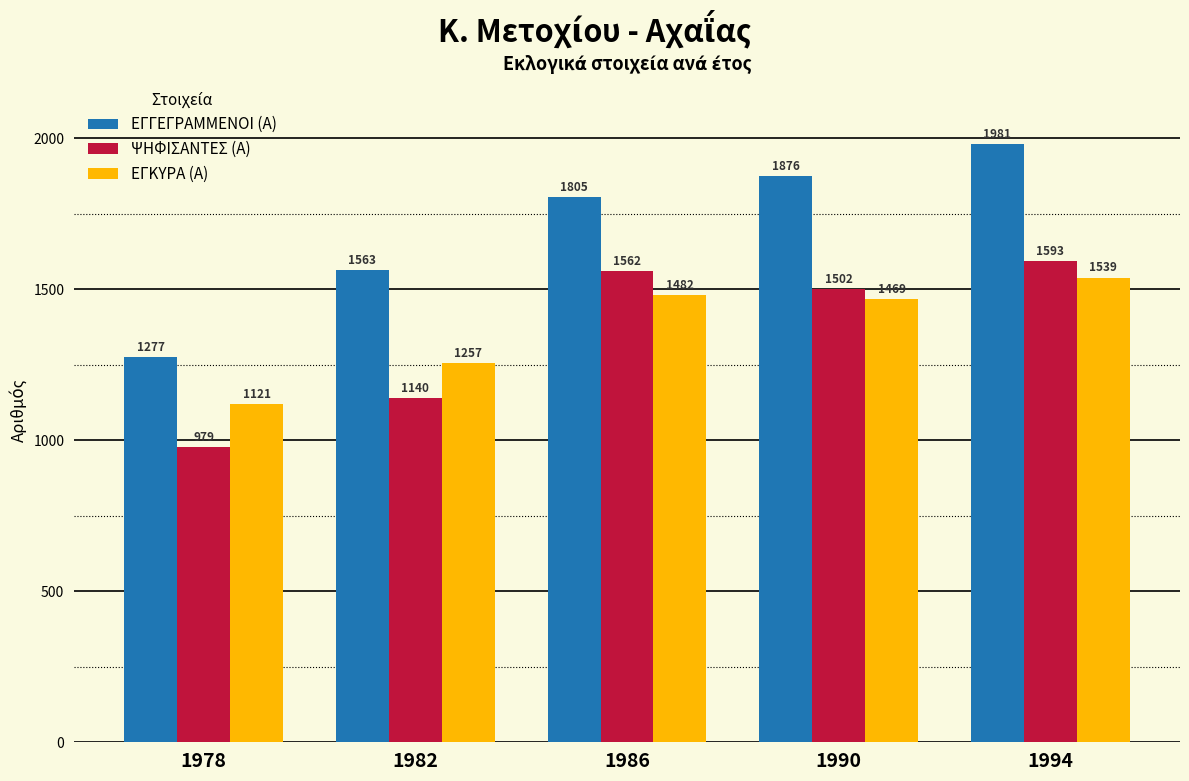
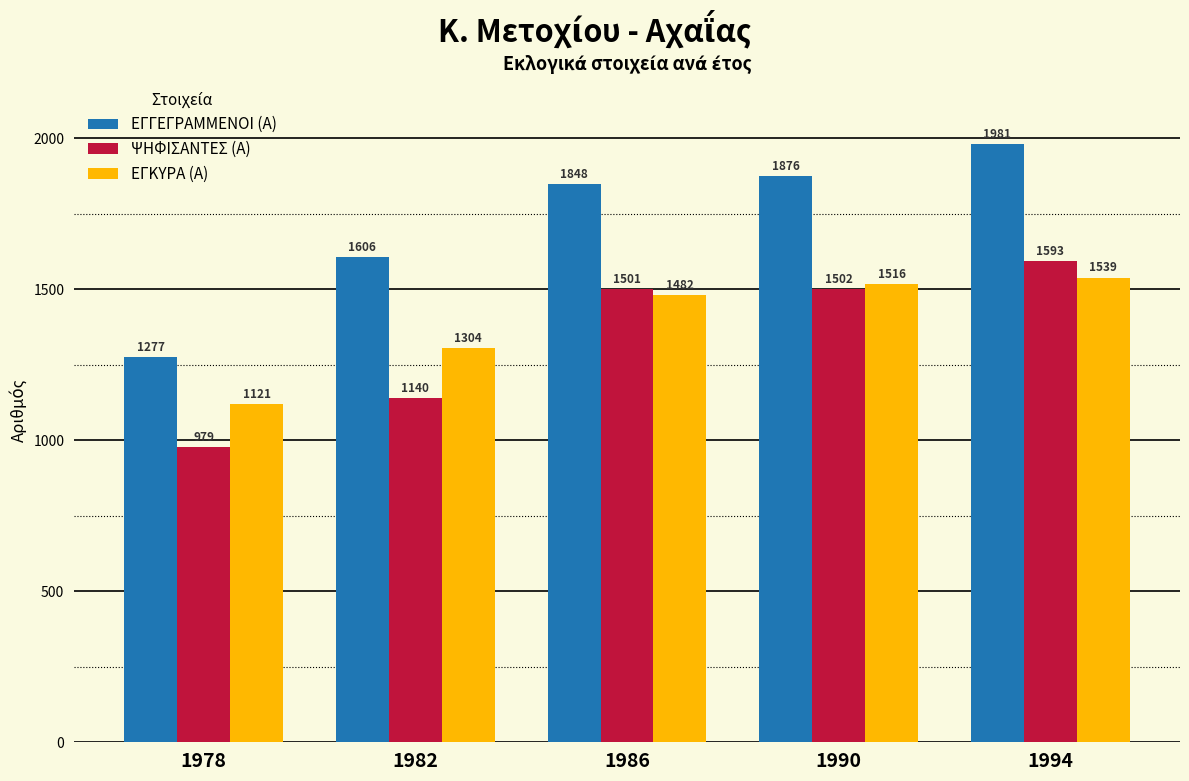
ΕΓΓΕΓΡΑΜΜΕΝΟΙ (Α), 1982: 1563 -> 1606
ΕΓΚΥΡΑ (Α), 1982: 1257 -> 1304
ΕΓΓΕΓΡΑΜΜΕΝΟΙ (Α), 1986: 1805 -> 1848
ΨΗΦΙΣΑΝΤΕΣ (Α), 1986: 1562 -> 1501
ΕΓΚΥΡΑ (Α), 1990: 1469 -> 1516
